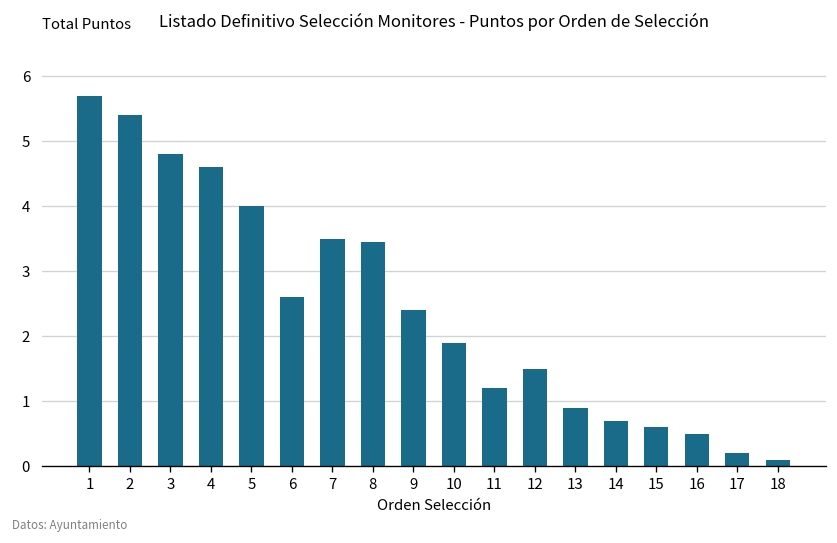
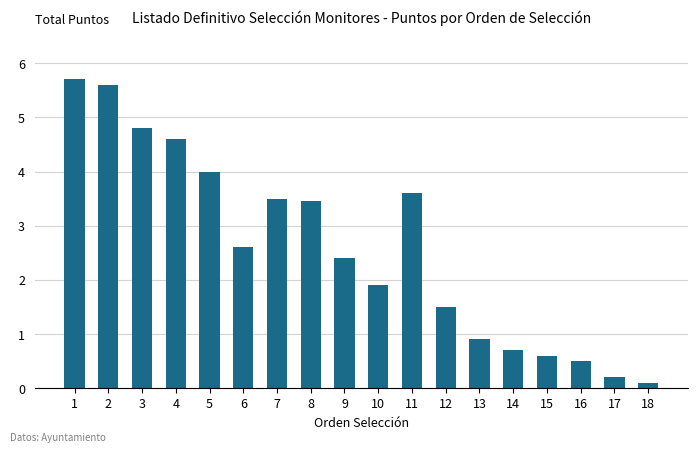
2: 5.4 -> 5.6
11: 1.2 -> 3.6
